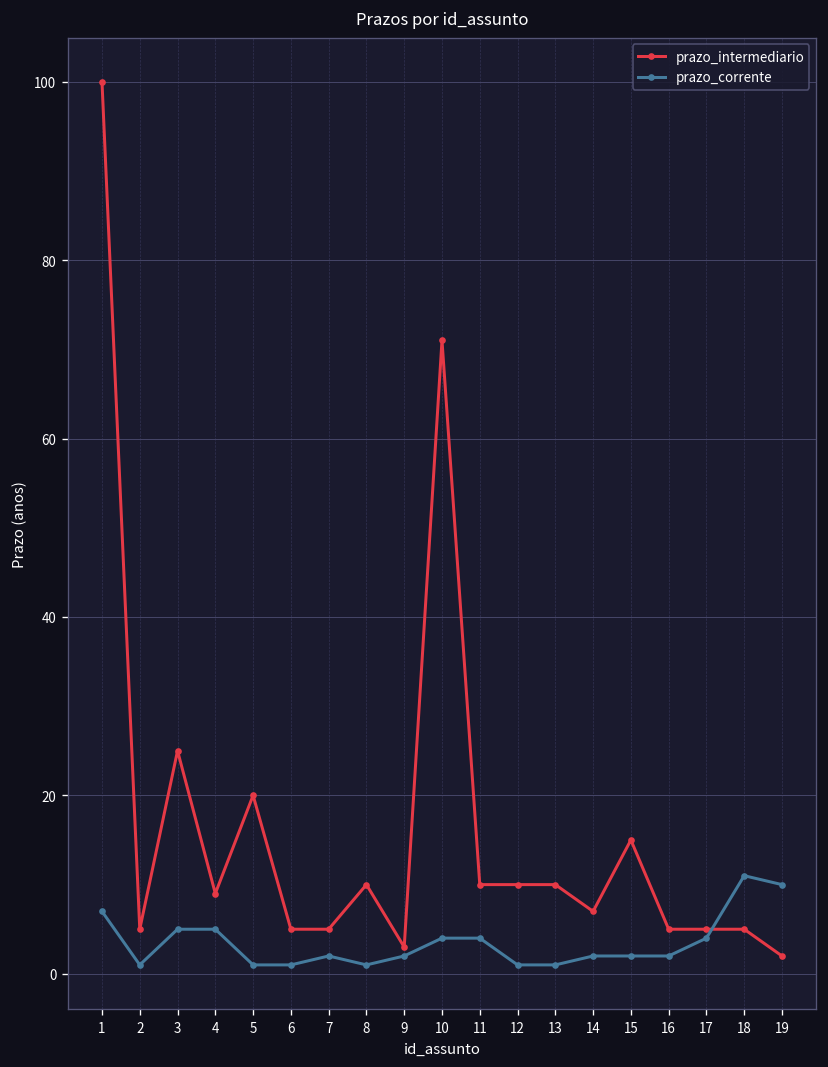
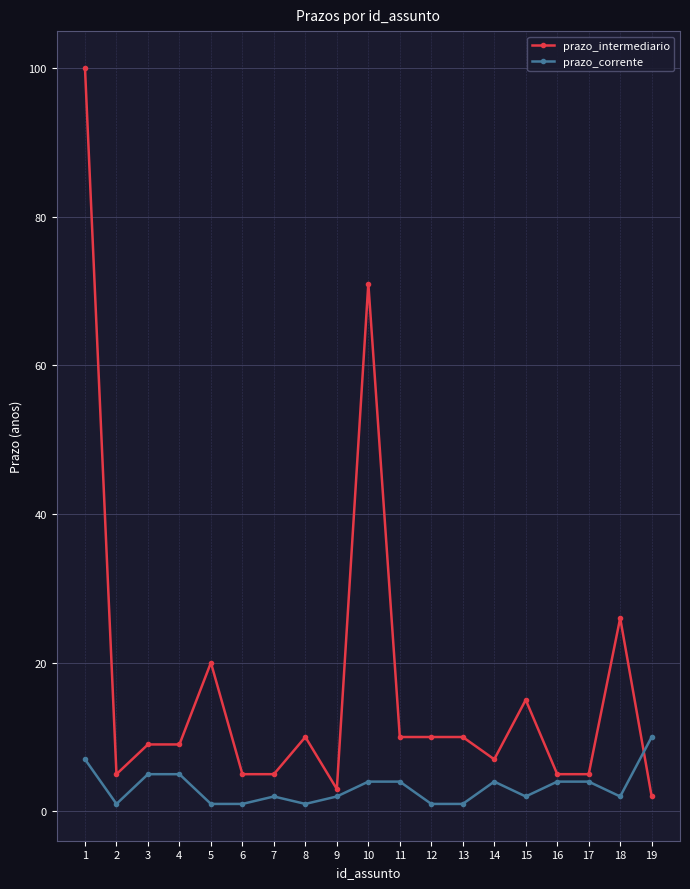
prazo_intermediario, 3: 25 -> 9
prazo_corrente, 14: 2 -> 4
prazo_corrente, 16: 2 -> 4
prazo_intermediario, 18: 5 -> 26
prazo_corrente, 18: 11 -> 2
